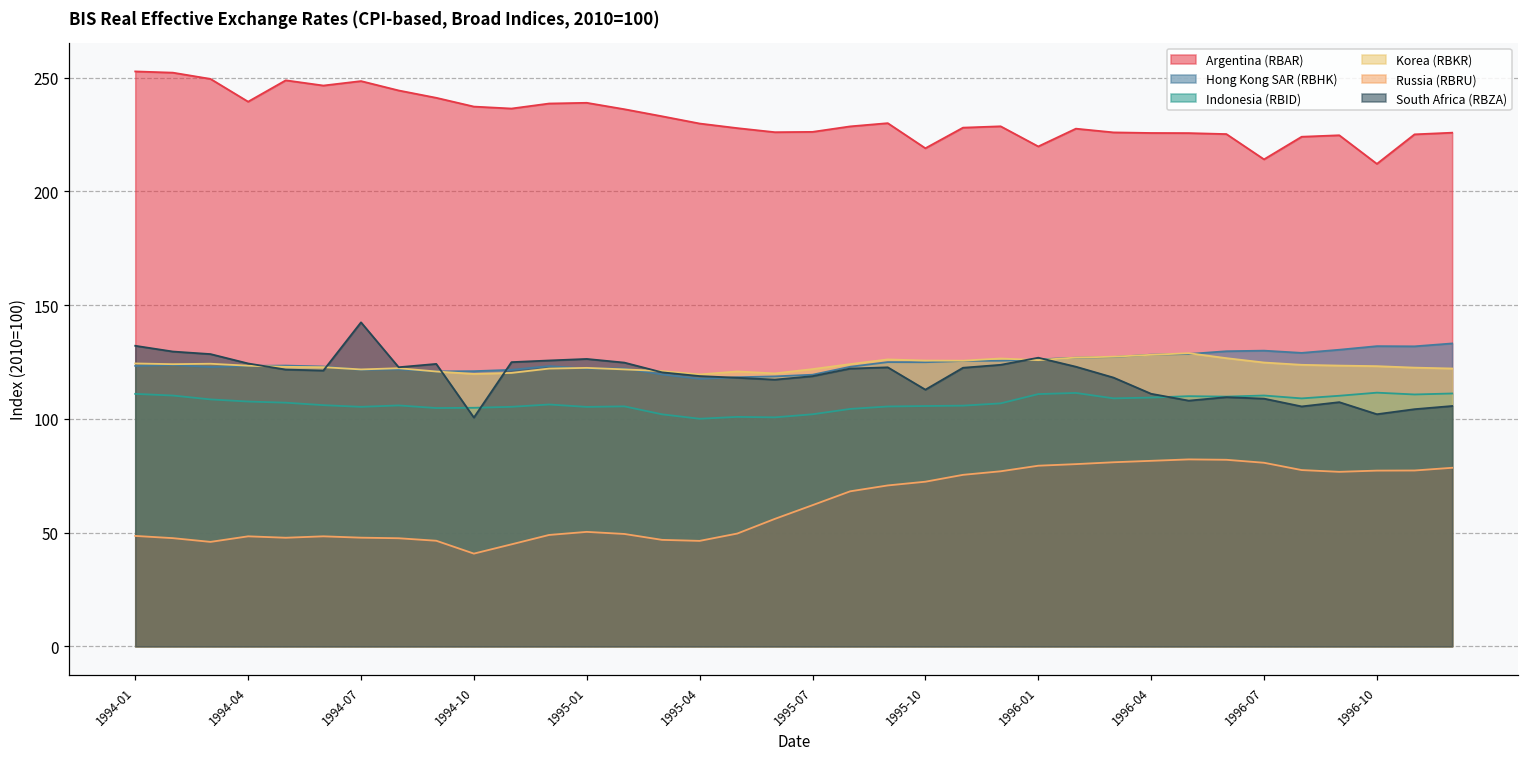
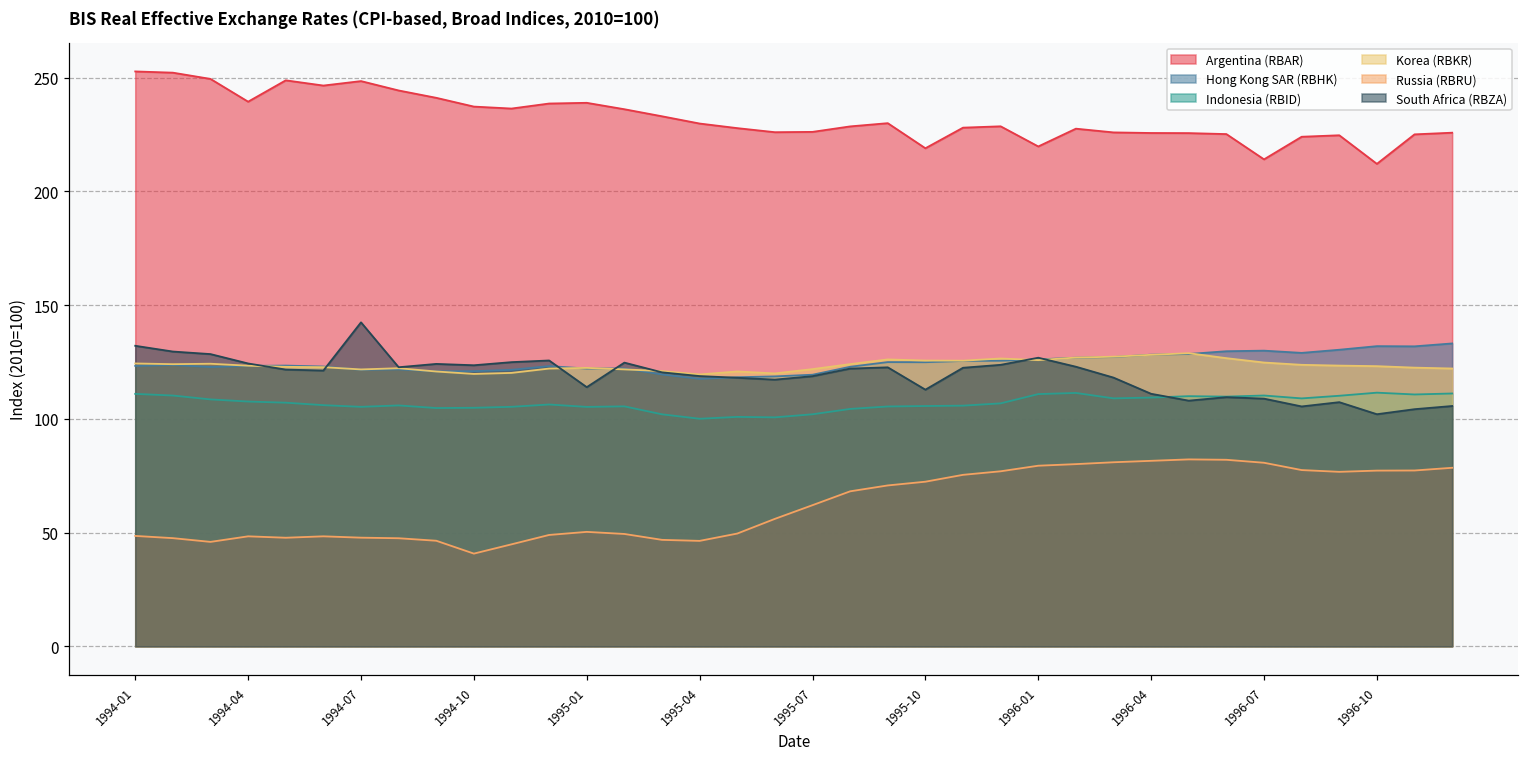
South Africa (RBZA), 1994-10: 101 -> 124
South Africa (RBZA), 1995-01: 126 -> 114
